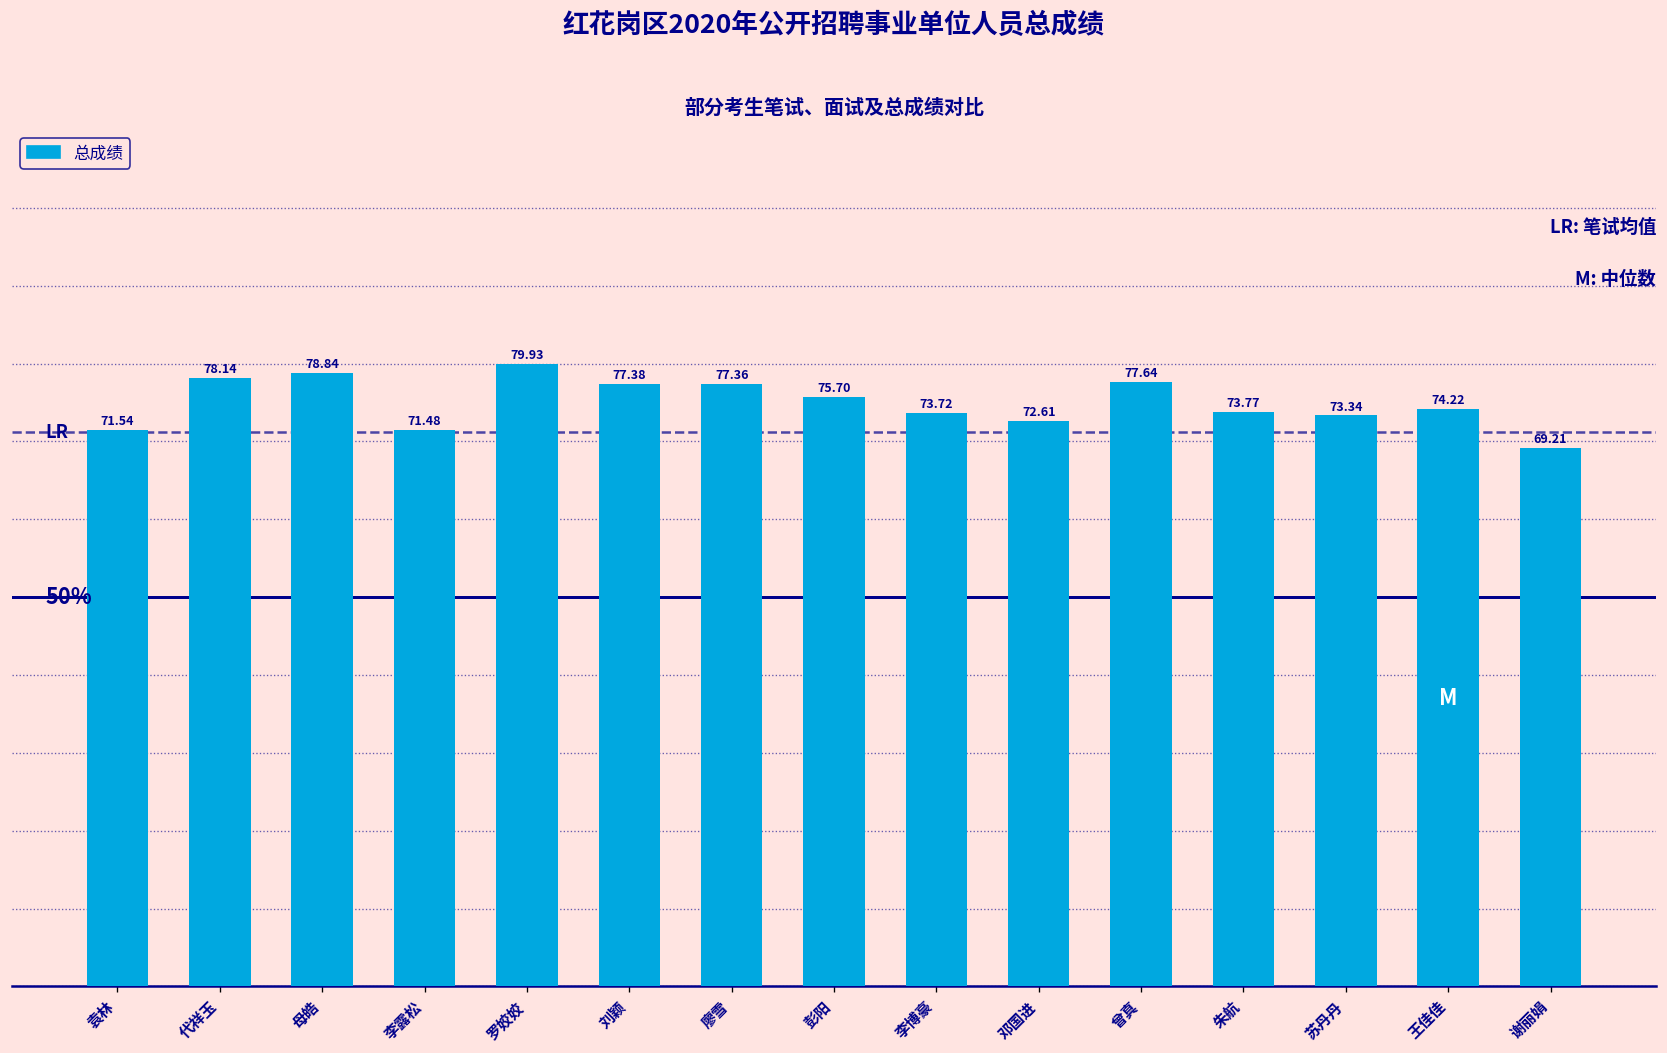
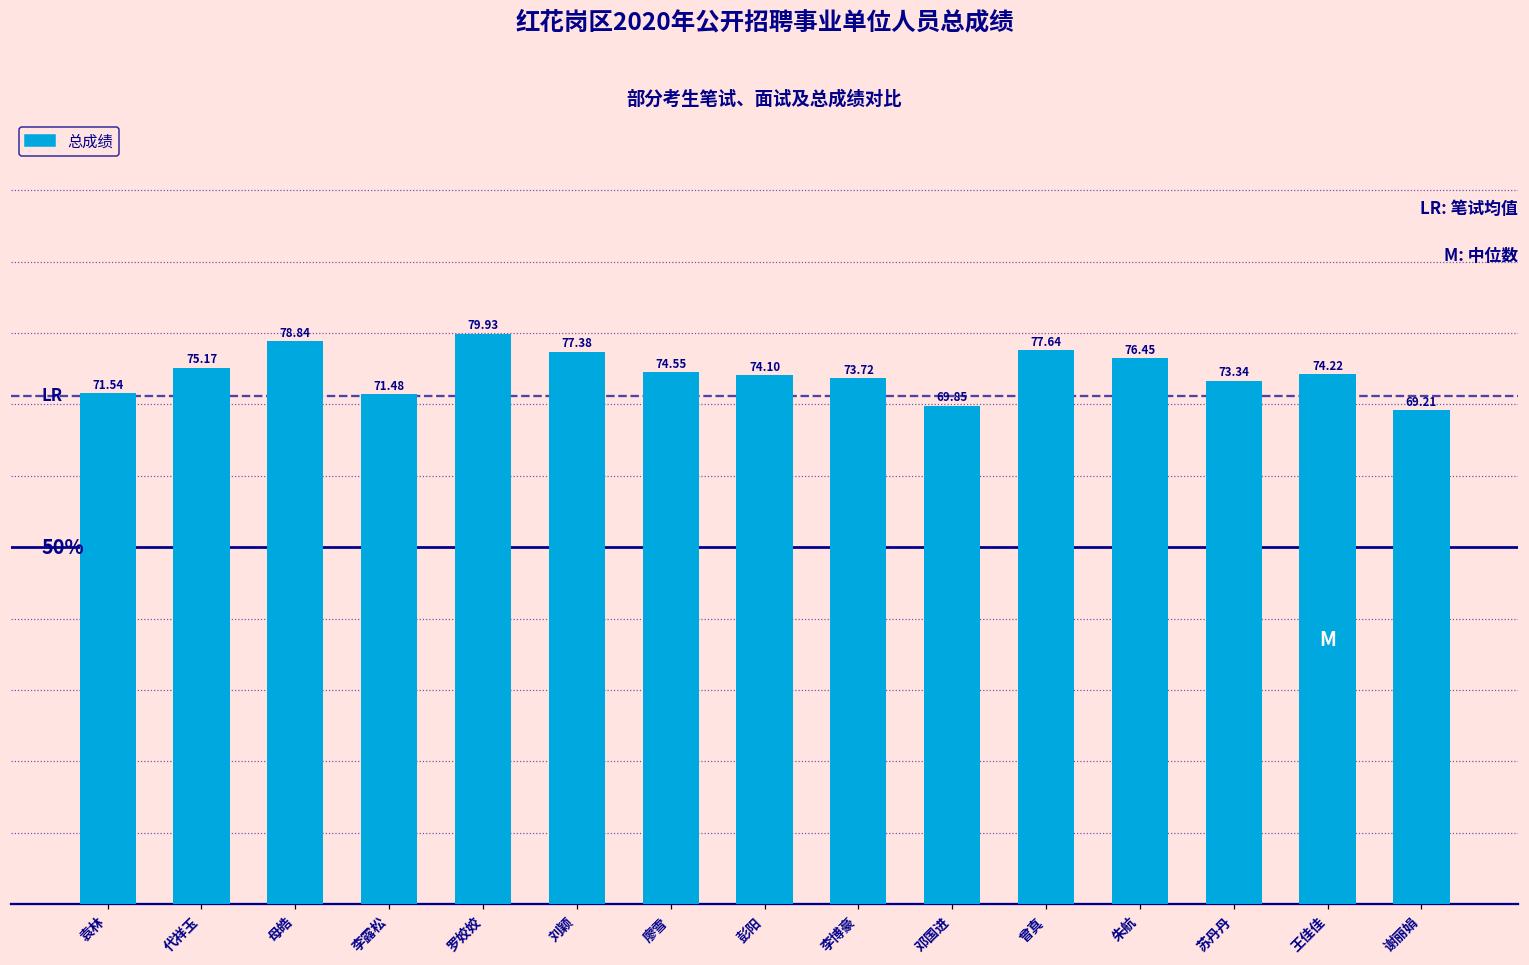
代祥玉: 78.14 -> 75.17
廖雪: 77.36 -> 74.55
彭阳: 75.70 -> 74.10
邓国进: 72.61 -> 69.85
朱航: 73.77 -> 76.45
